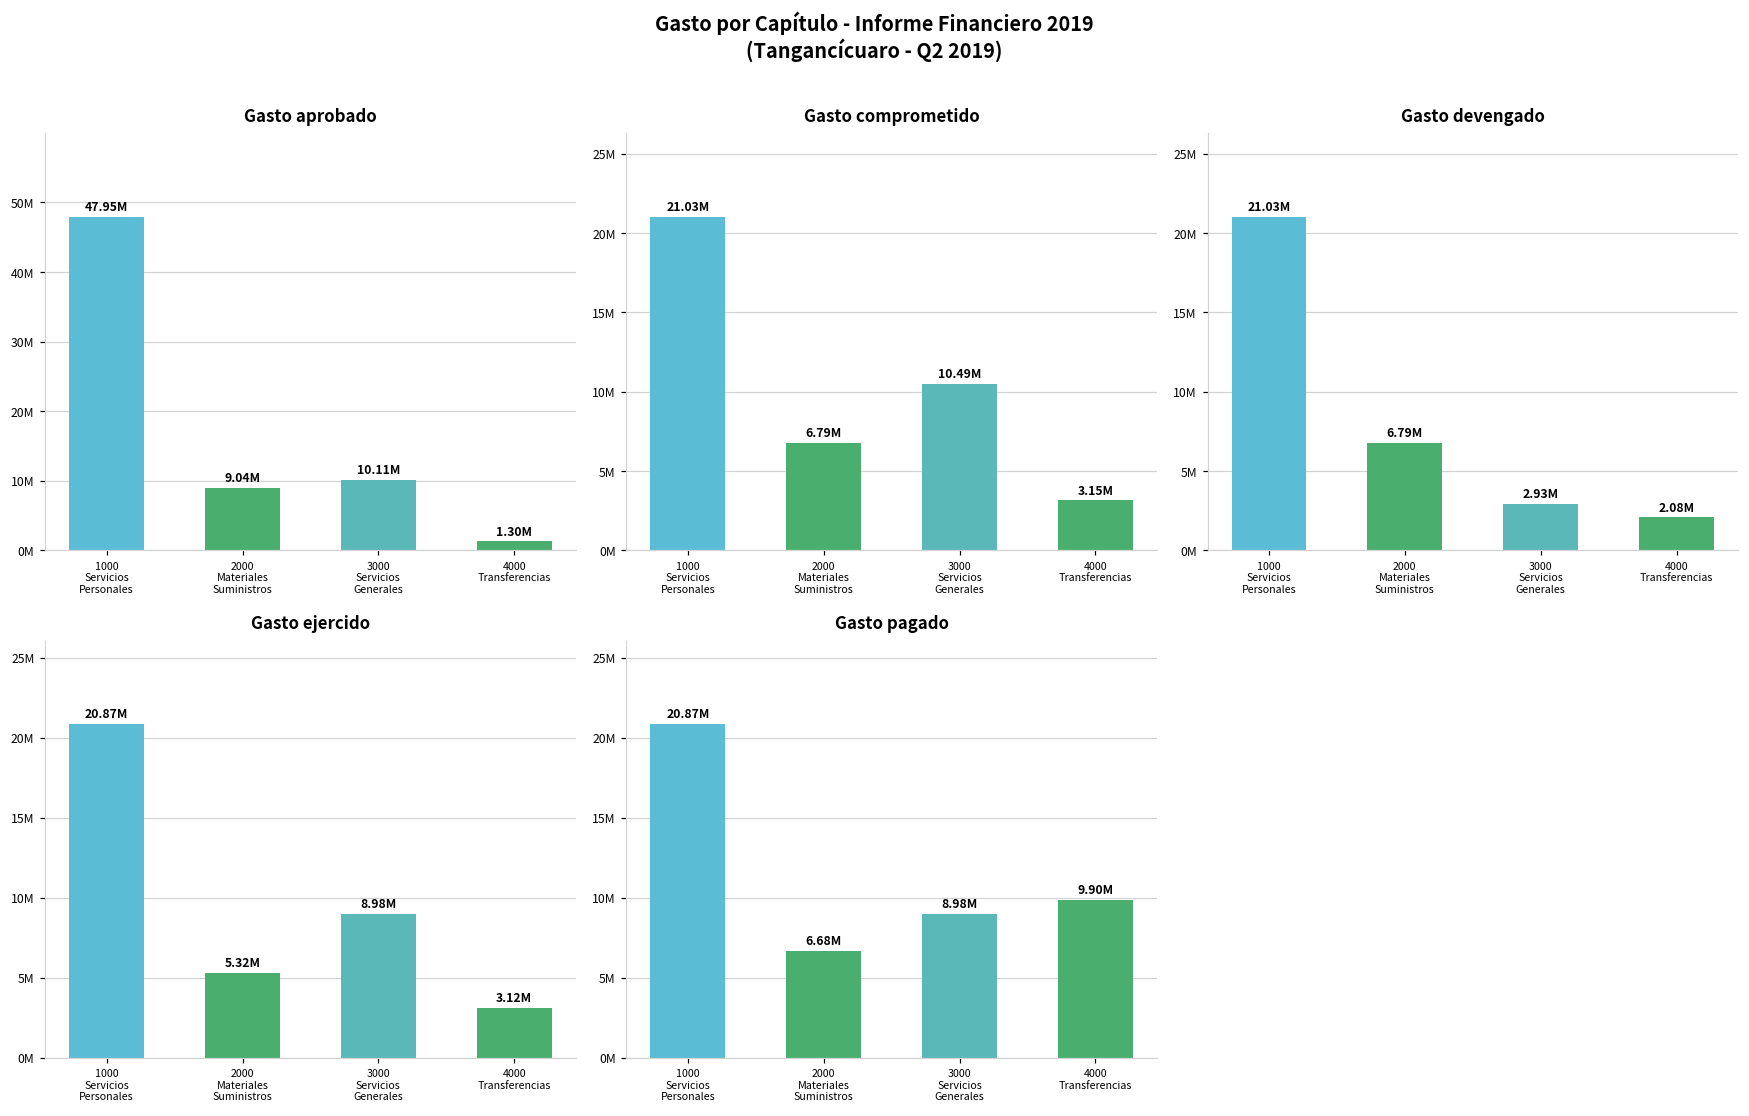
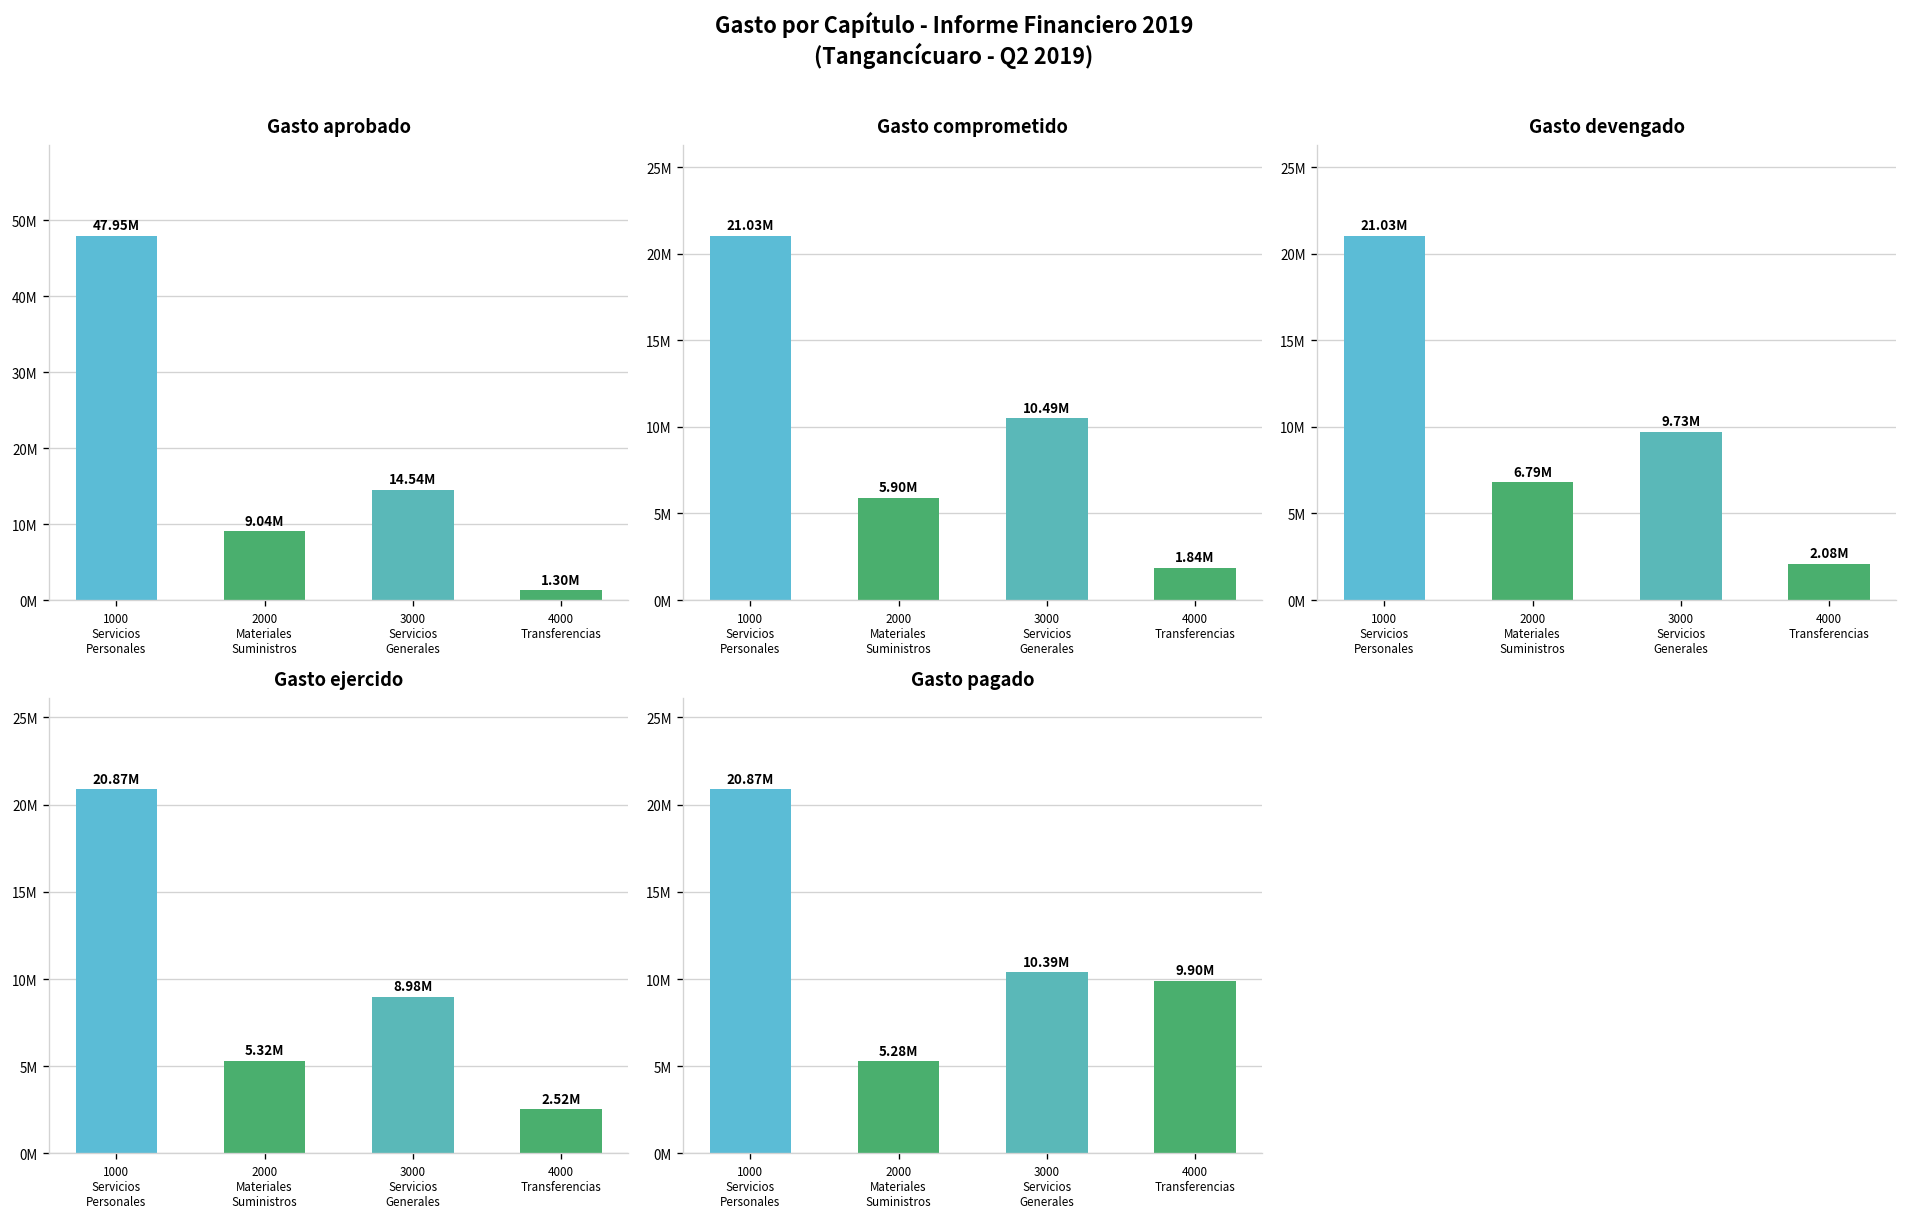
Gasto aprobado, 3000 Servicios Generales: 10.11M -> 14.54M
Gasto comprometido, 2000 Materiales Suministros: 6.79M -> 5.90M
Gasto comprometido, 4000 Transferencias: 3.15M -> 1.84M
Gasto devengado, 3000 Servicios Generales: 2.93M -> 9.73M
Gasto ejercido, 4000 Transferencias: 3.12M -> 2.52M
Gasto pagado, 2000 Materiales Suministros: 6.68M -> 5.28M
Gasto pagado, 3000 Servicios Generales: 8.98M -> 10.39M
